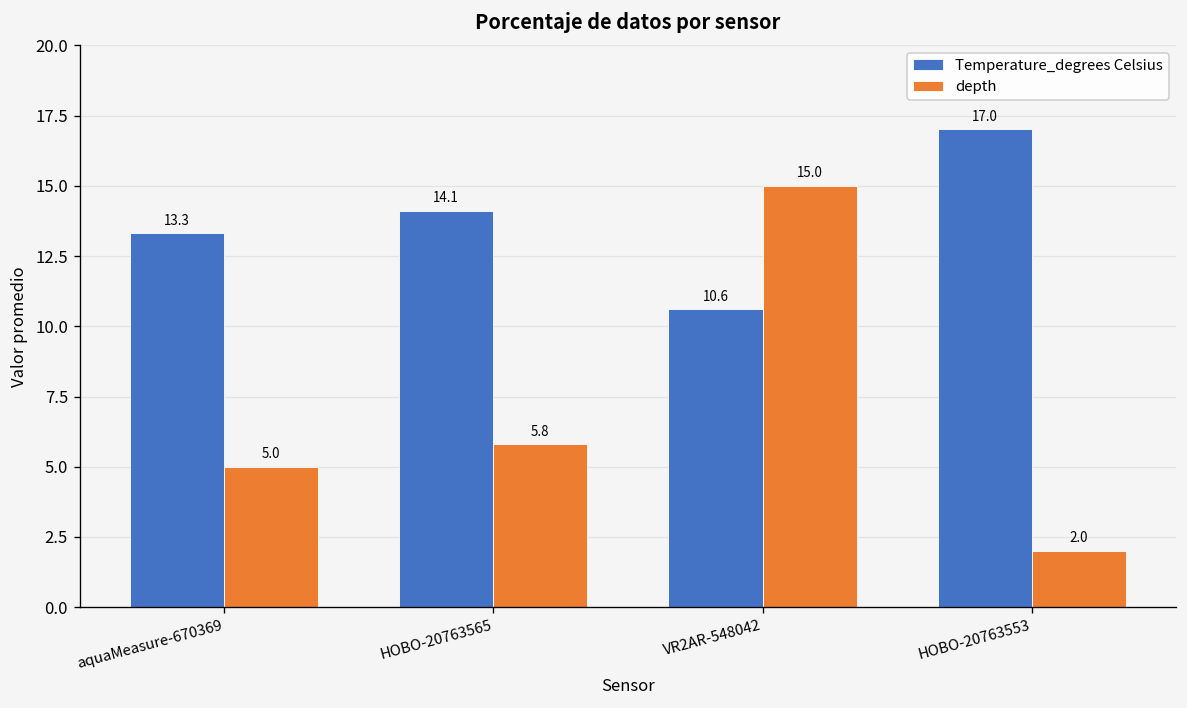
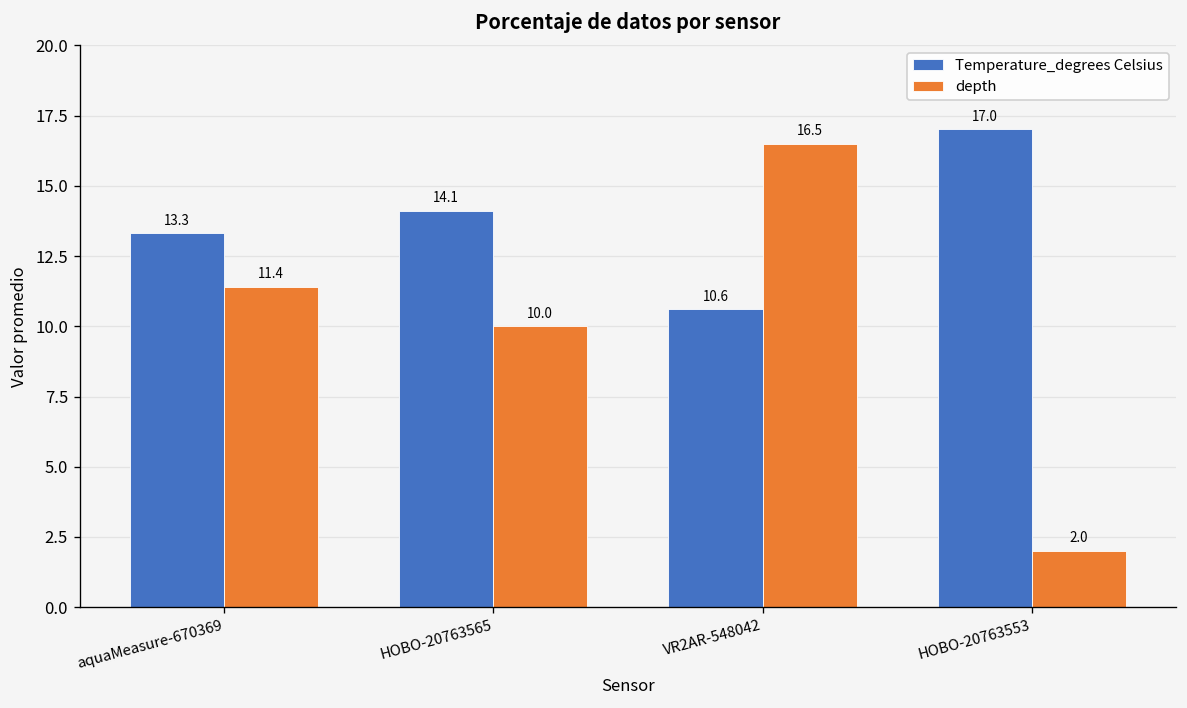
depth, aquaMeasure-670369: 5.0 -> 11.4
depth, HOBO-20763565: 5.8 -> 10.0
depth, VR2AR-548042: 15.0 -> 16.5
